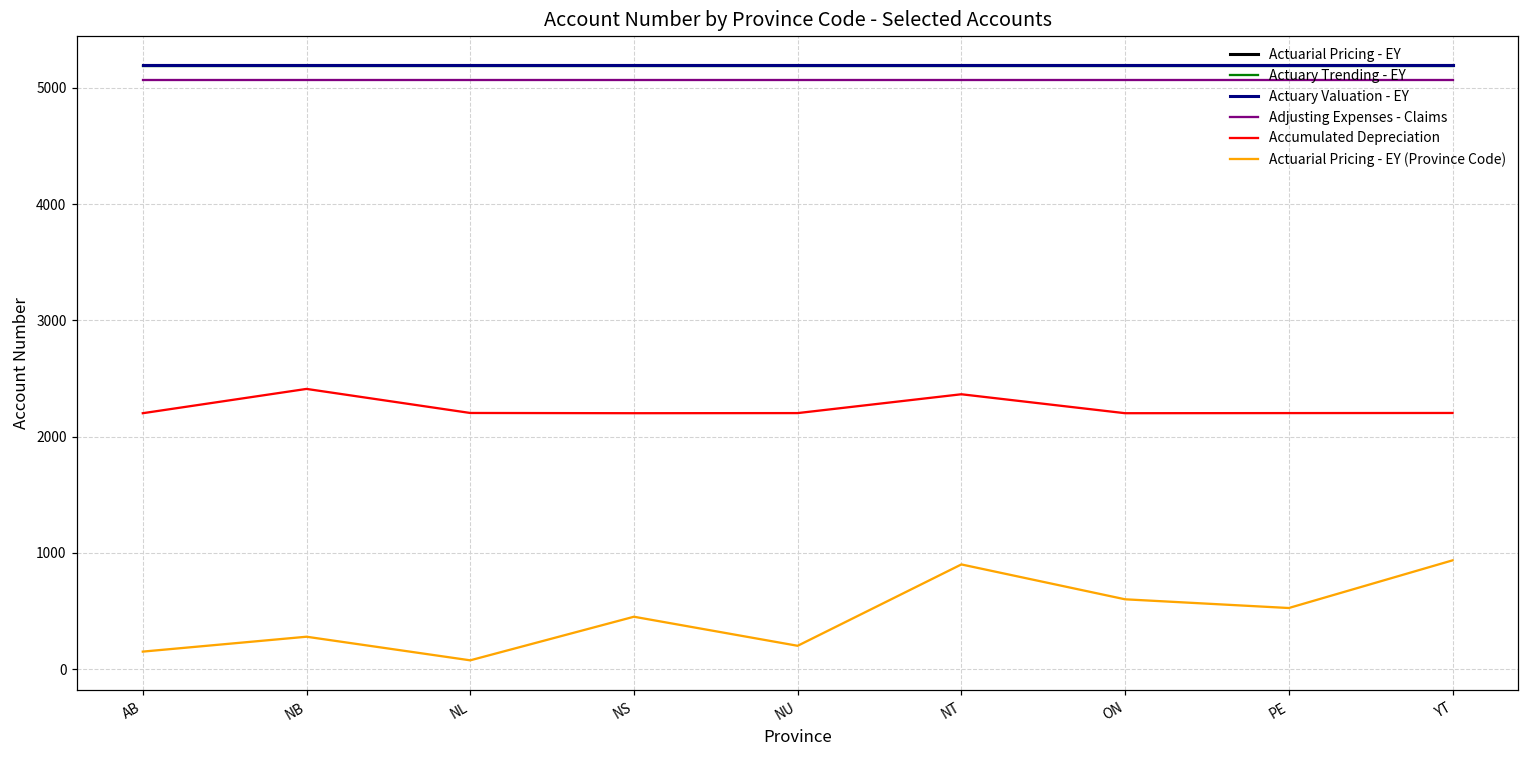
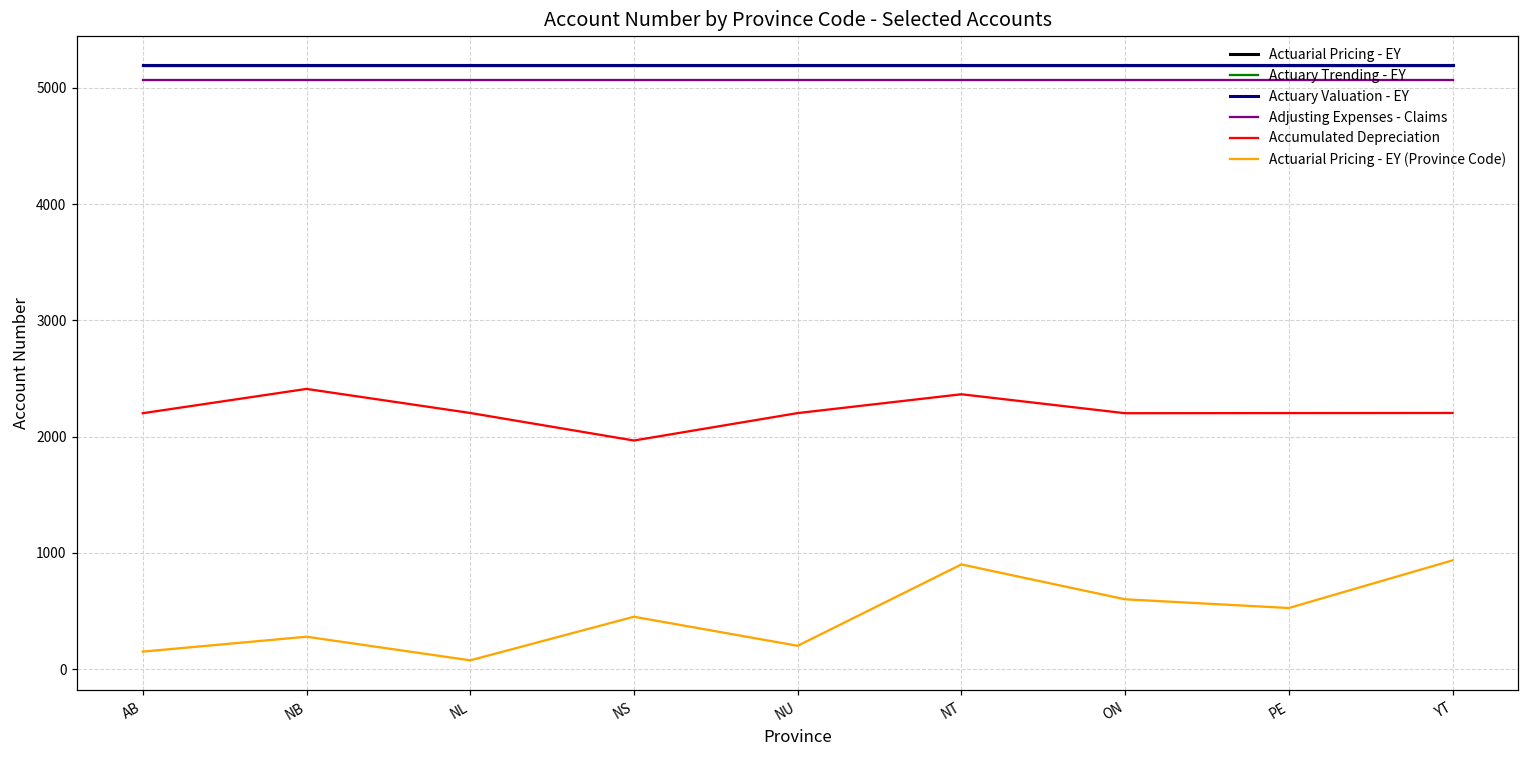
Accumulated Depreciation, NS: 2200 -> 1970
